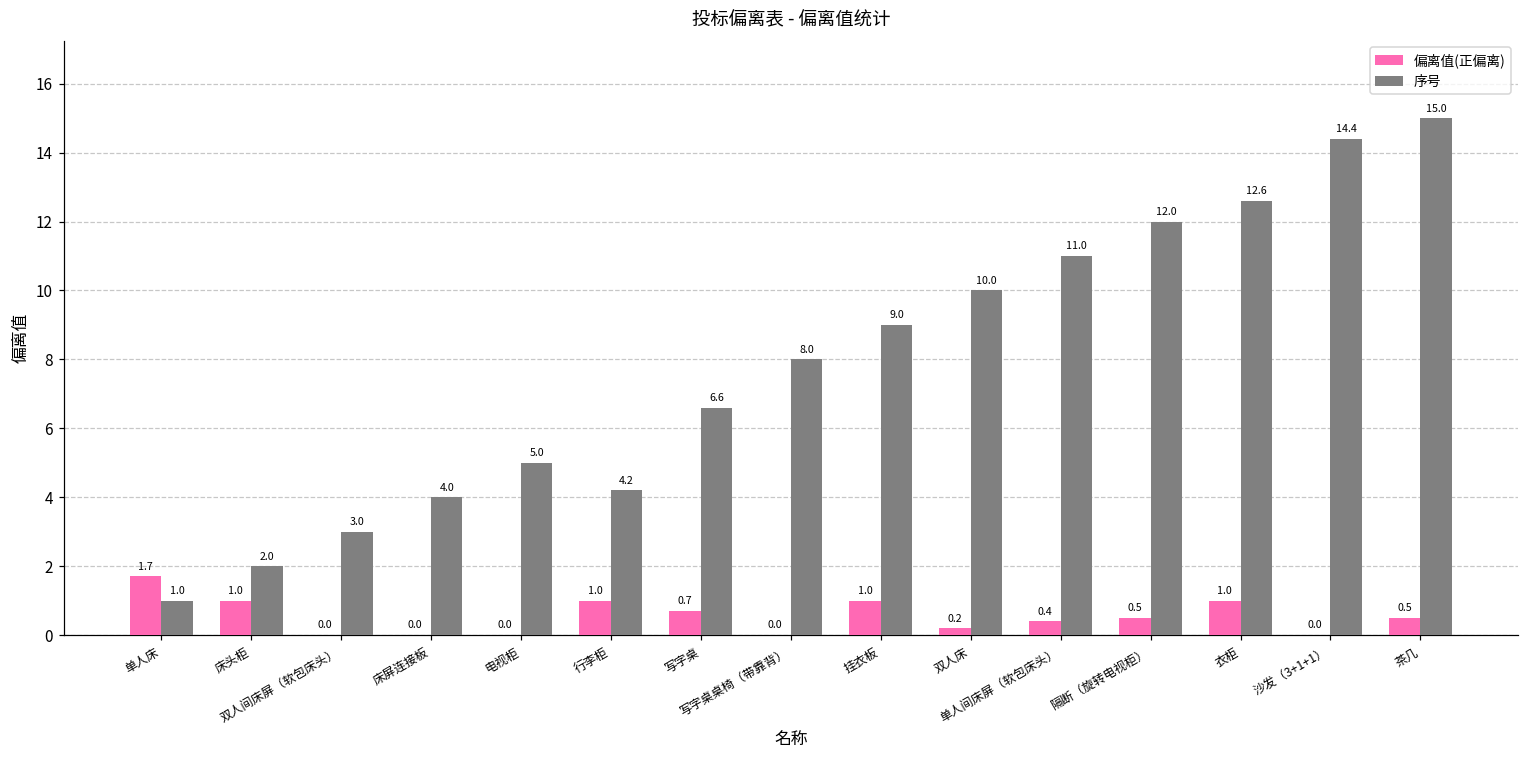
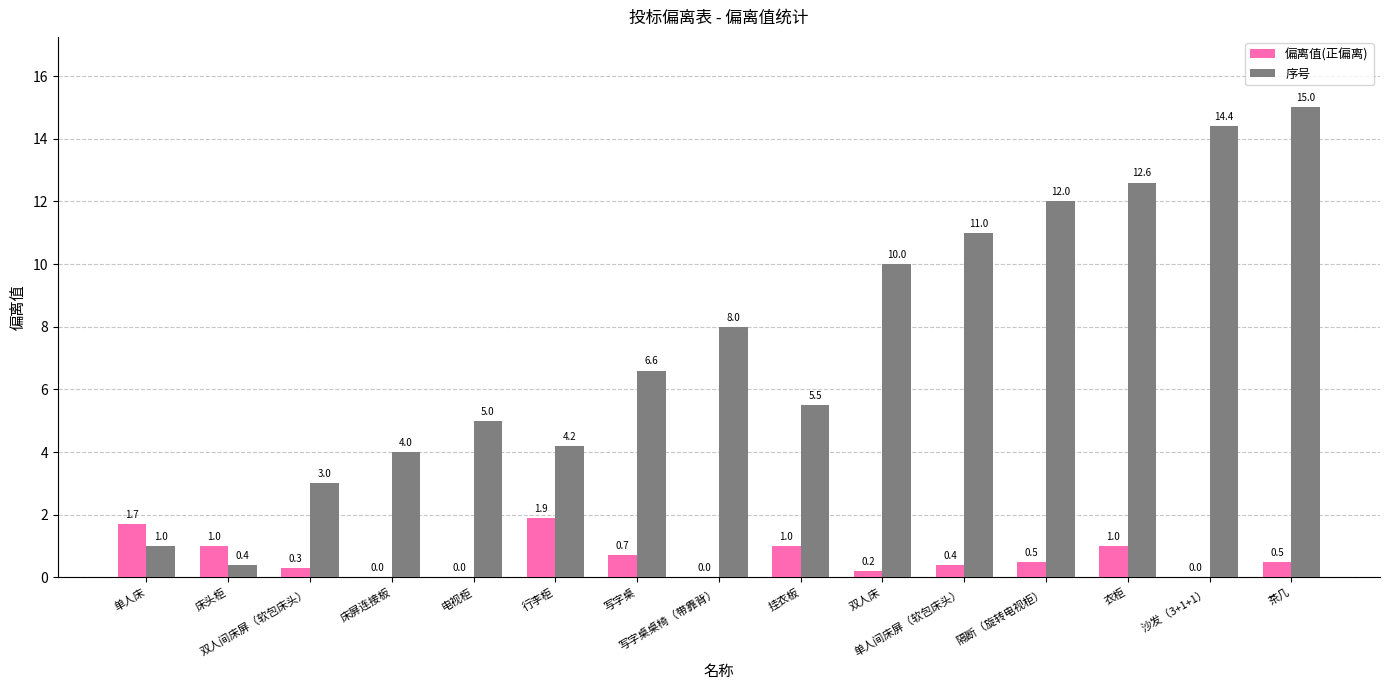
序号, 床头柜: 2.0 -> 0.4
偏离值(正偏离), 双人间床屏（软包床头）: 0.0 -> 0.3
偏离值(正偏离), 行李柜: 1.0 -> 1.9
序号, 挂衣板: 9.0 -> 5.5
